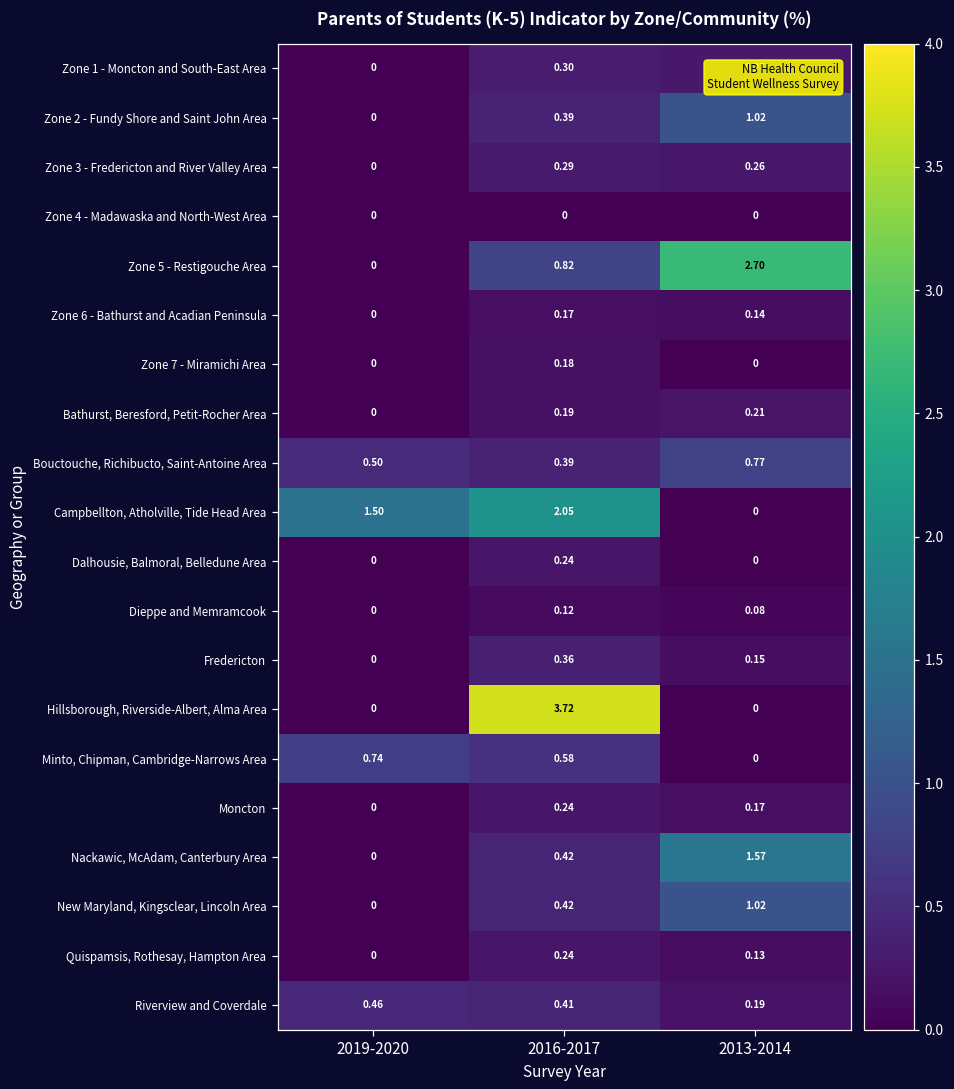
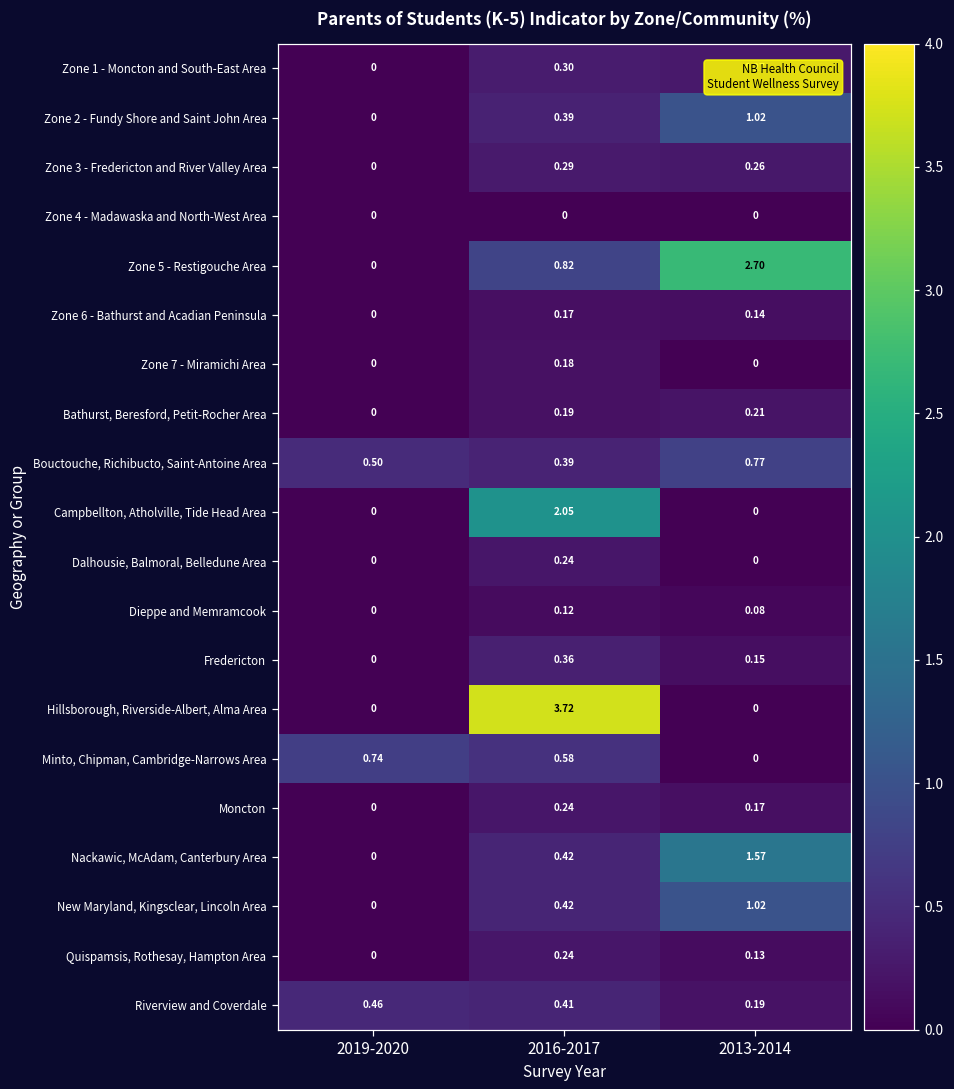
Campbellton, Atholville, Tide Head Area, 2019-2020: 1.50 -> 0
